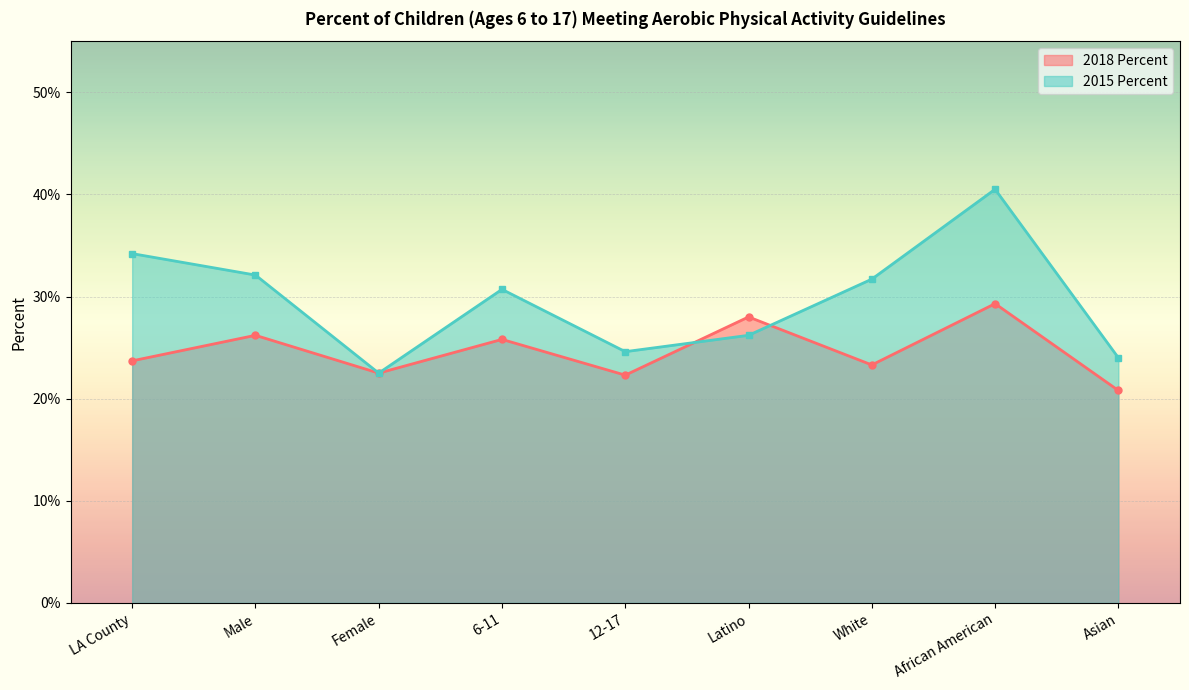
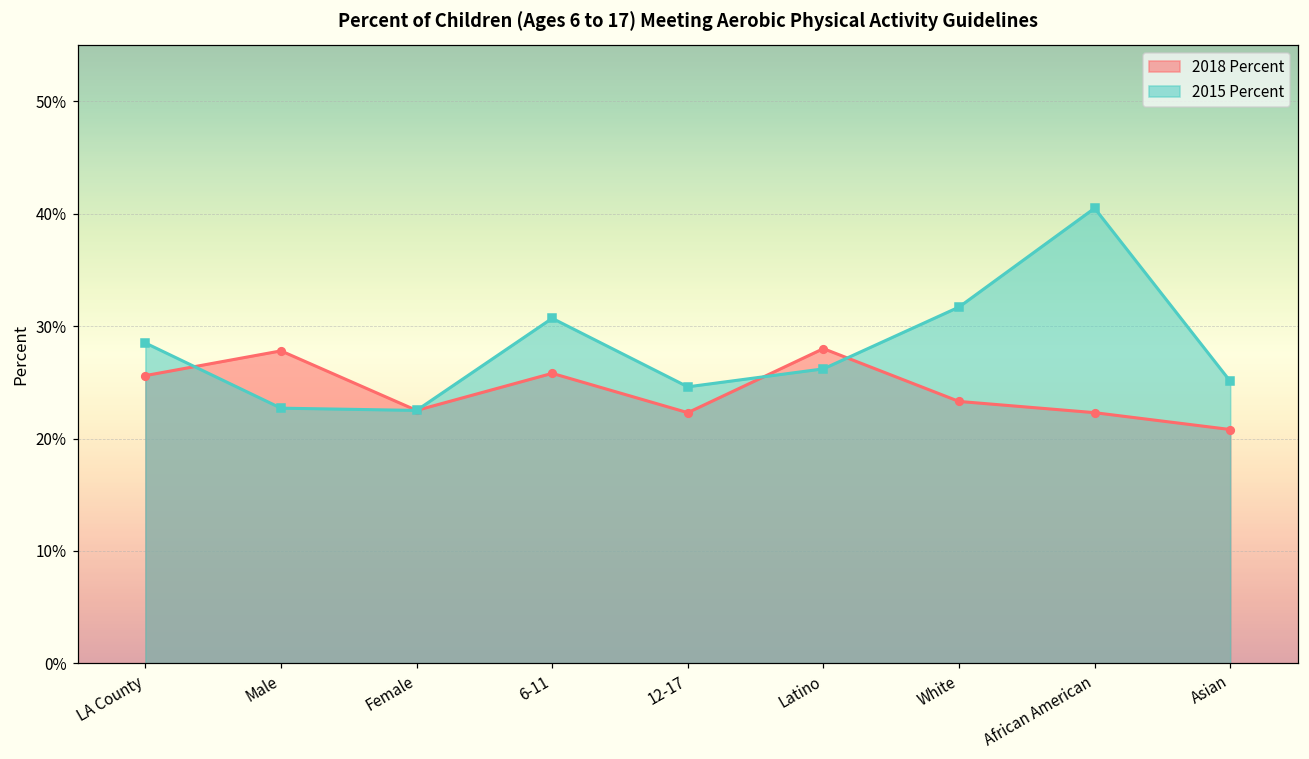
2018 Percent, LA County: 23.7% -> 25.6%
2015 Percent, LA County: 34.2% -> 28.5%
2018 Percent, Male: 26.2% -> 27.8%
2015 Percent, Male: 32.1% -> 22.7%
2018 Percent, African American: 29.3% -> 22.3%
2015 Percent, Asian: 24.0% -> 25.1%
